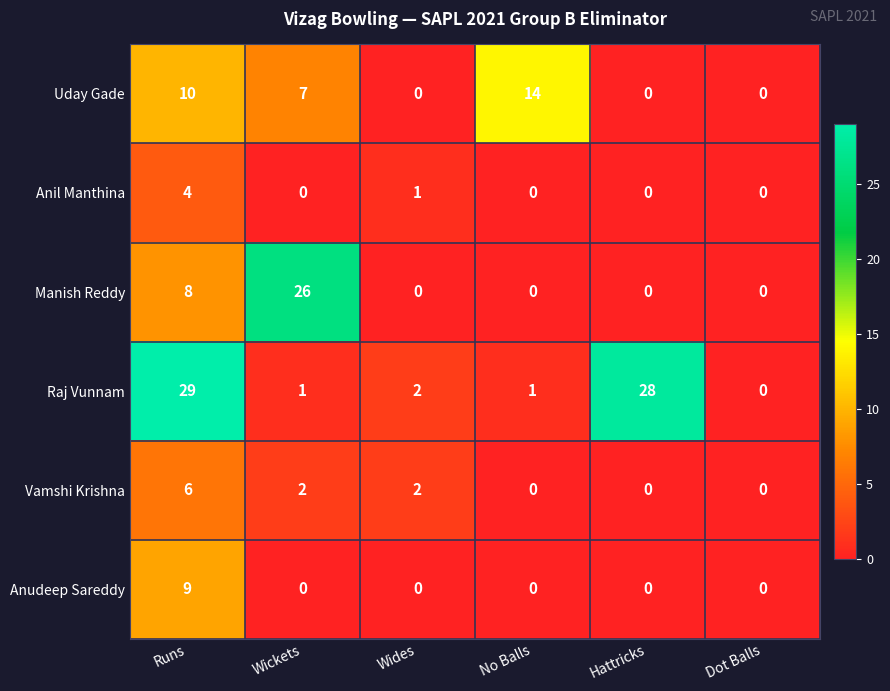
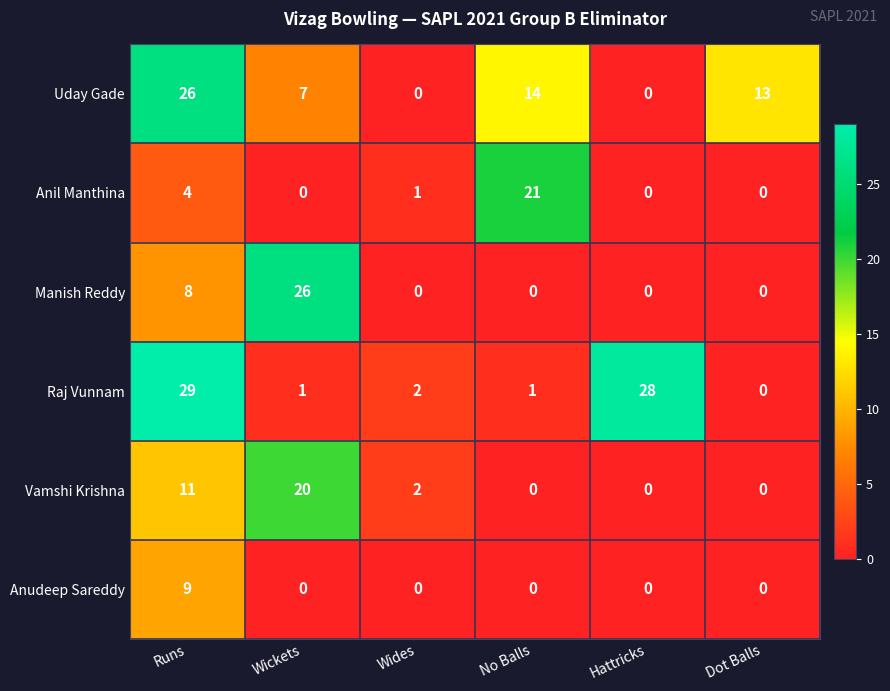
Uday Gade, Runs: 10 -> 26
Uday Gade, Dot Balls: 0 -> 13
Anil Manthina, No Balls: 0 -> 21
Vamshi Krishna, Runs: 6 -> 11
Vamshi Krishna, Wickets: 2 -> 20
